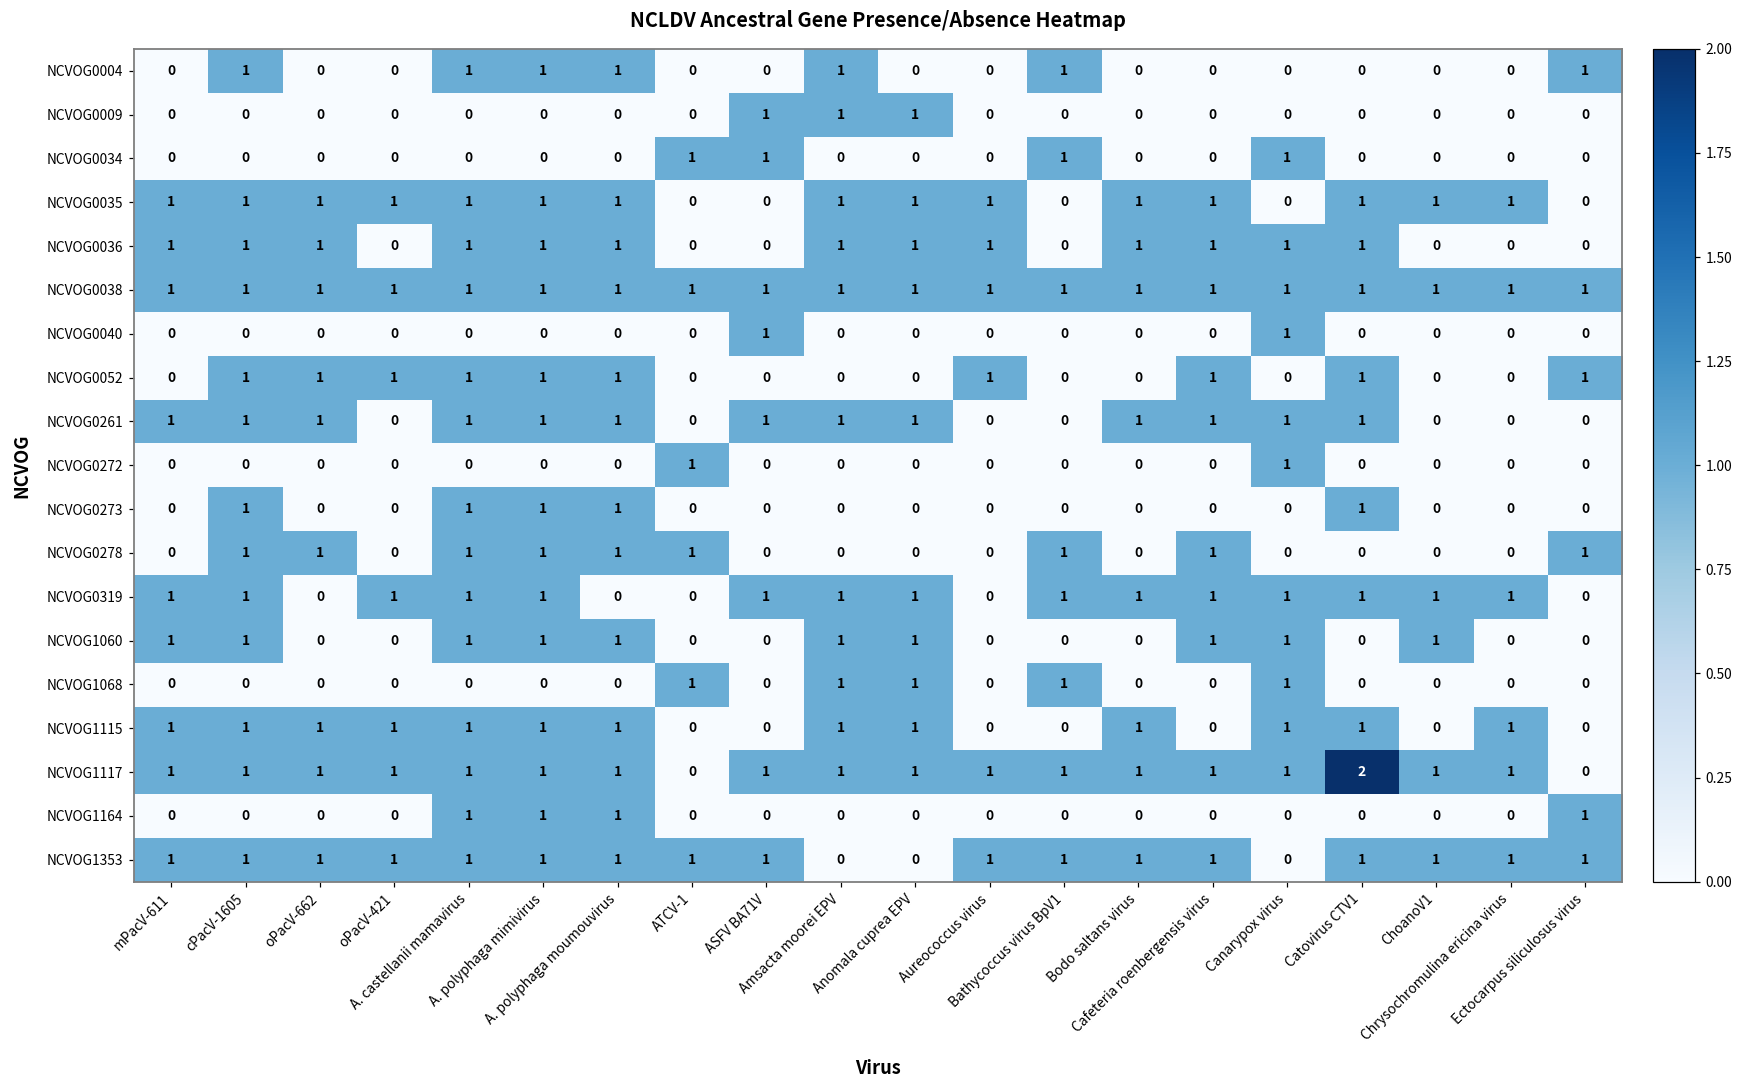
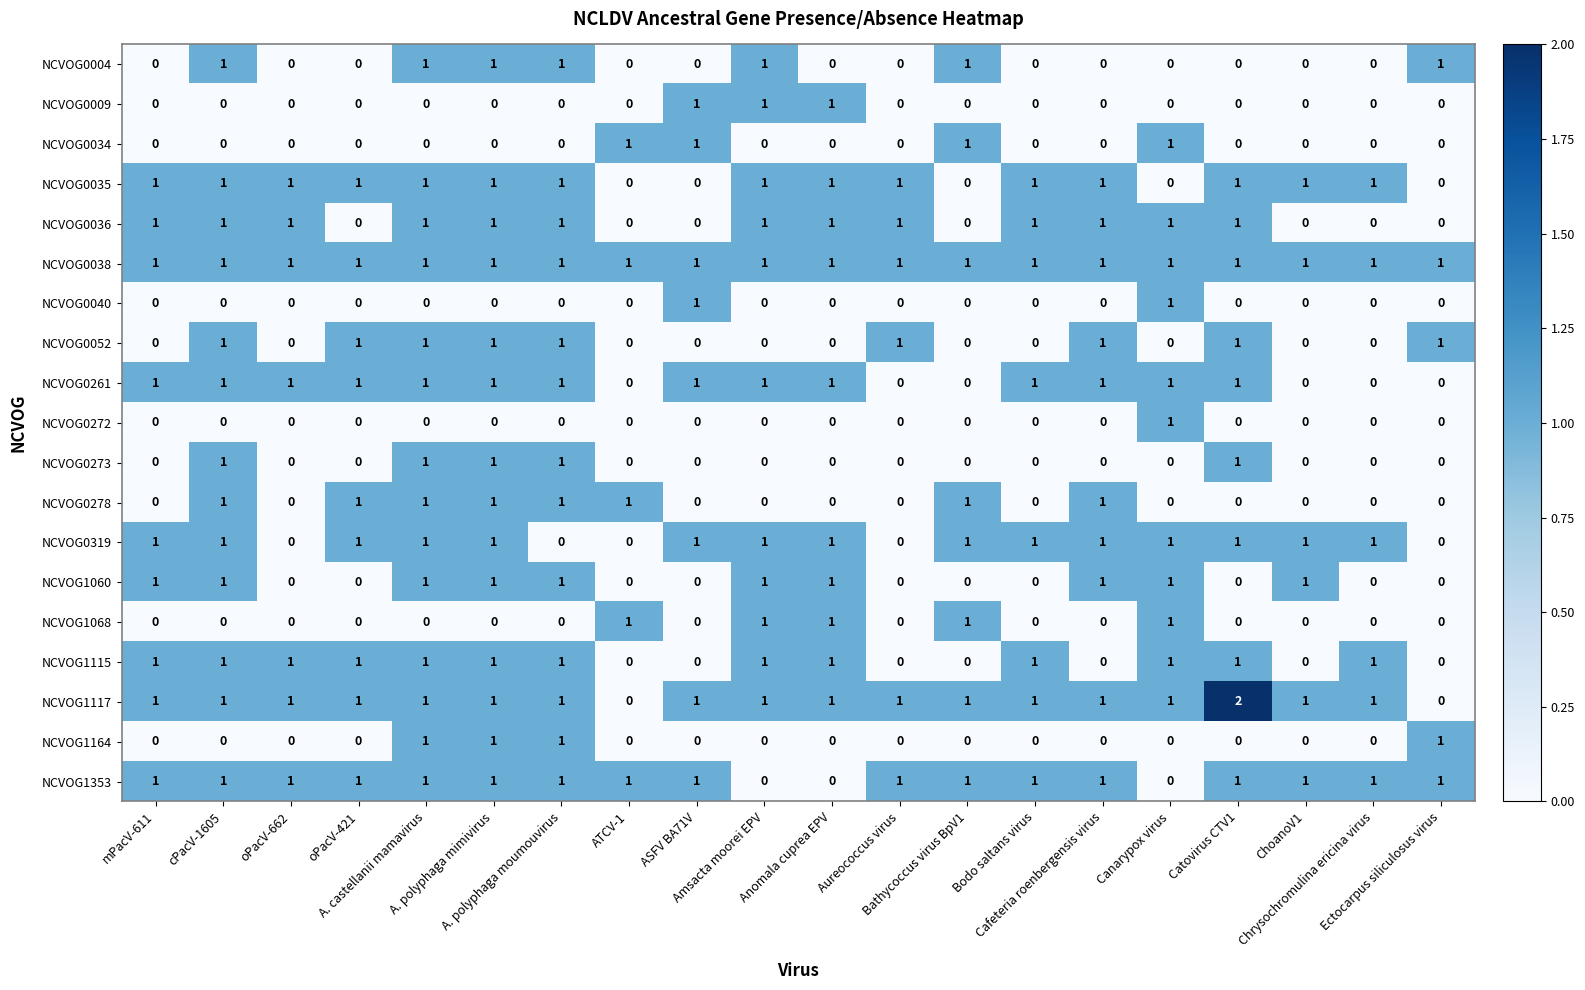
NCVOG0052, oPacV-662: 1 -> 0
NCVOG0261, oPacV-421: 0 -> 1
NCVOG0272, ATCV-1: 1 -> 0
NCVOG0278, oPacV-662: 1 -> 0
NCVOG0278, oPacV-421: 0 -> 1
NCVOG0278, Ectocarpus siliculosus virus: 1 -> 0
